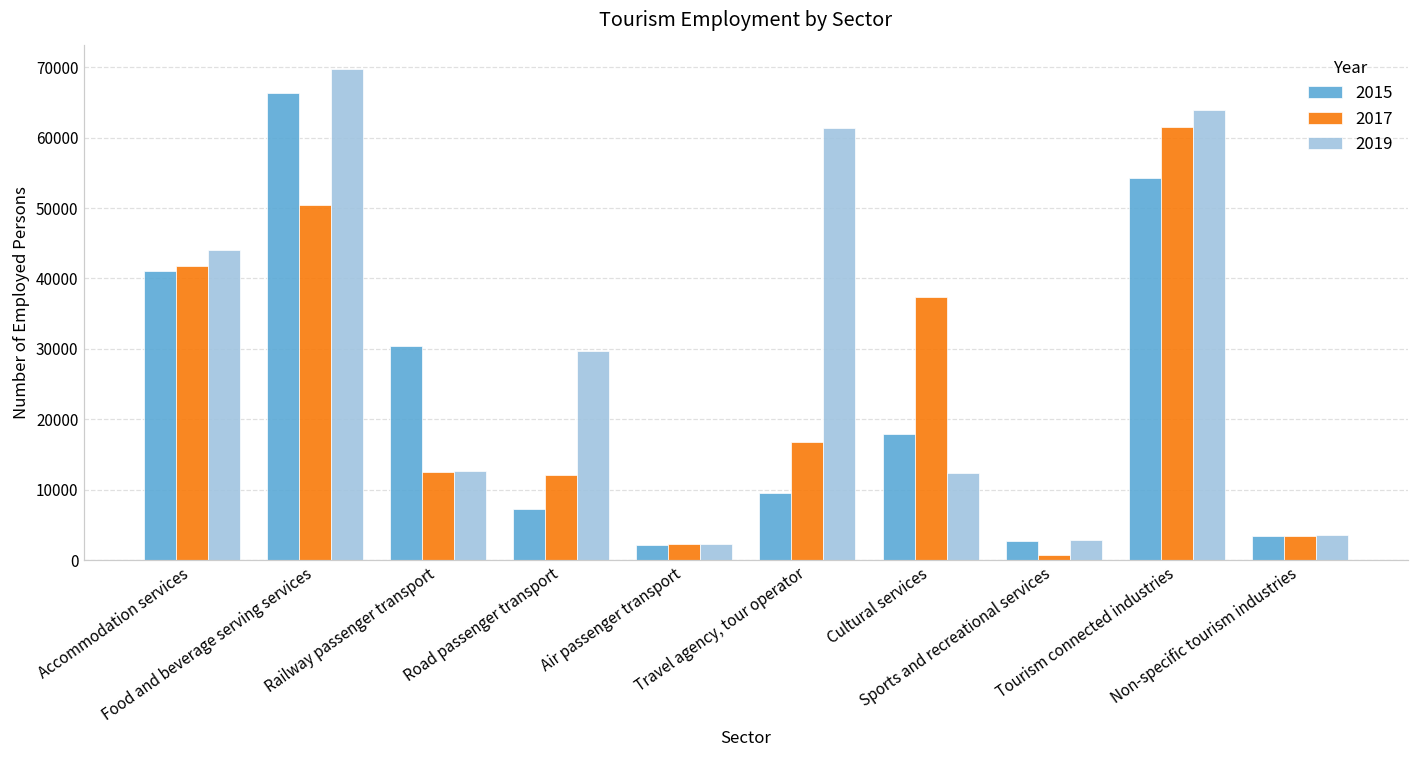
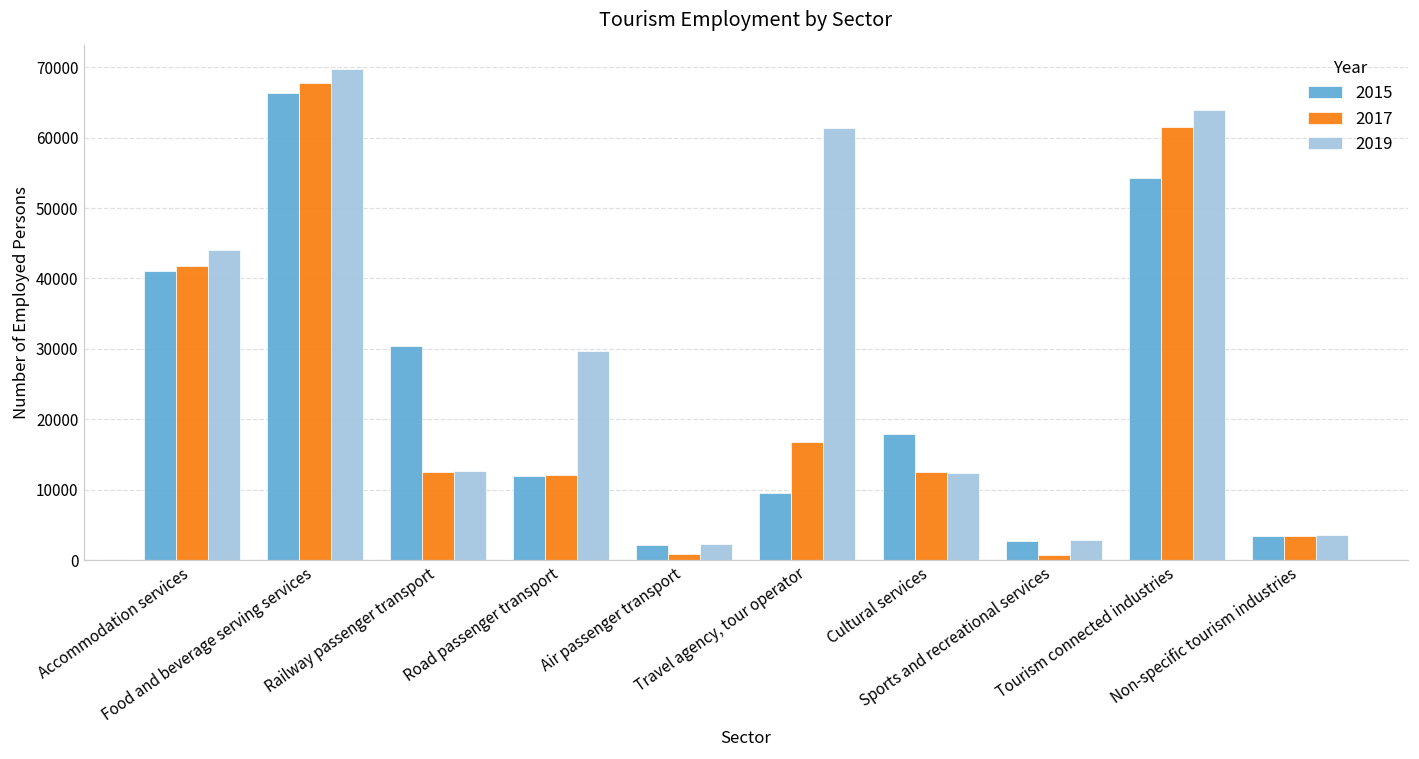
2017, Food and beverage serving services: 50000 -> 68000
2015, Road passenger transport: 7000 -> 12000
2017, Air passenger transport: 2000 -> 1000
2017, Cultural services: 37000 -> 12000
